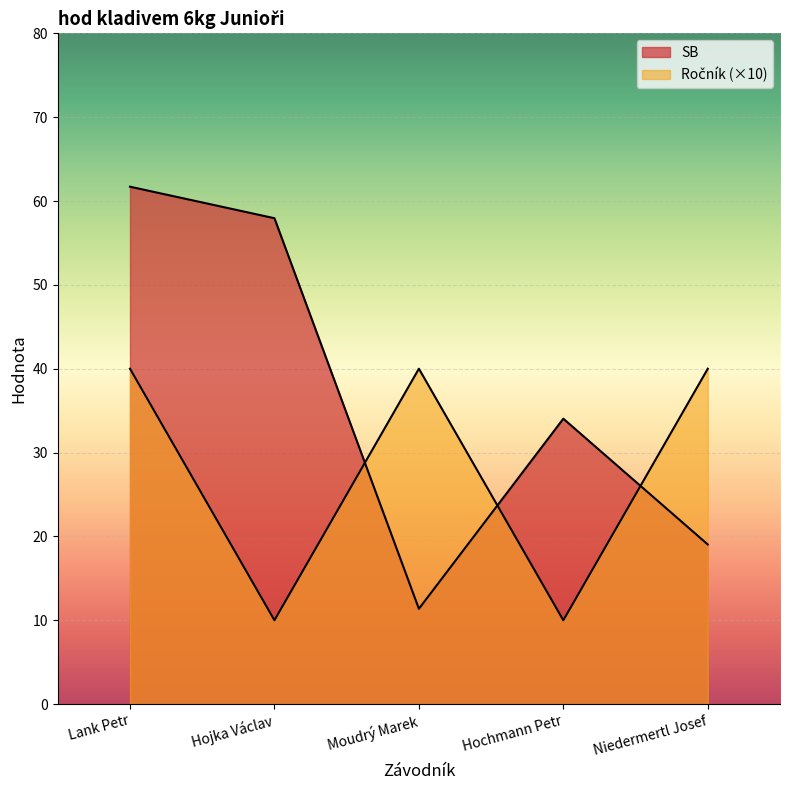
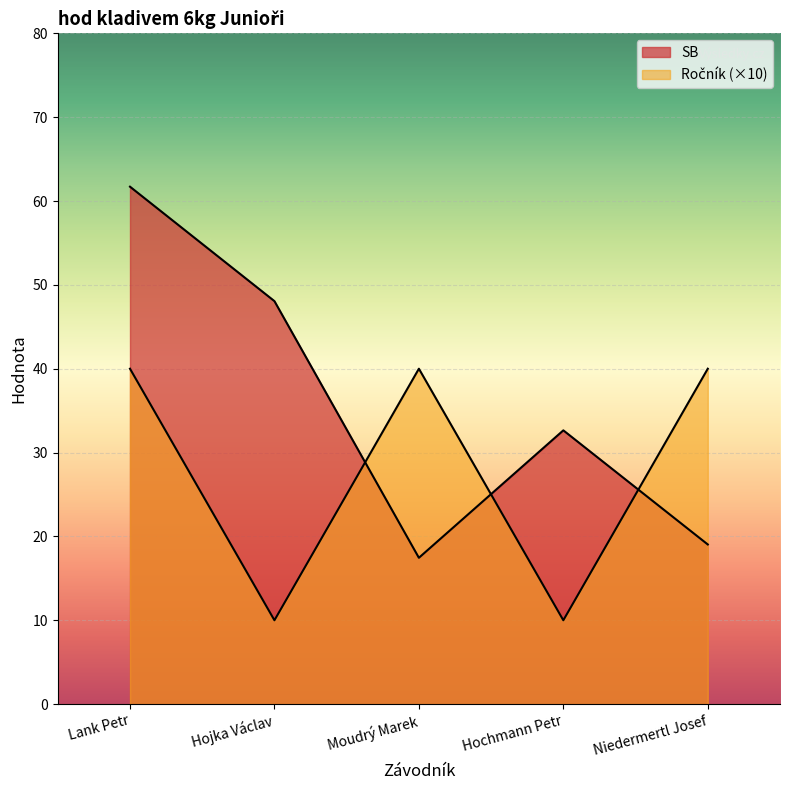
SB, Hojka Václav: 58 -> 48
SB, Moudrý Marek: 11 -> 17
SB, Hochmann Petr: 34 -> 33
